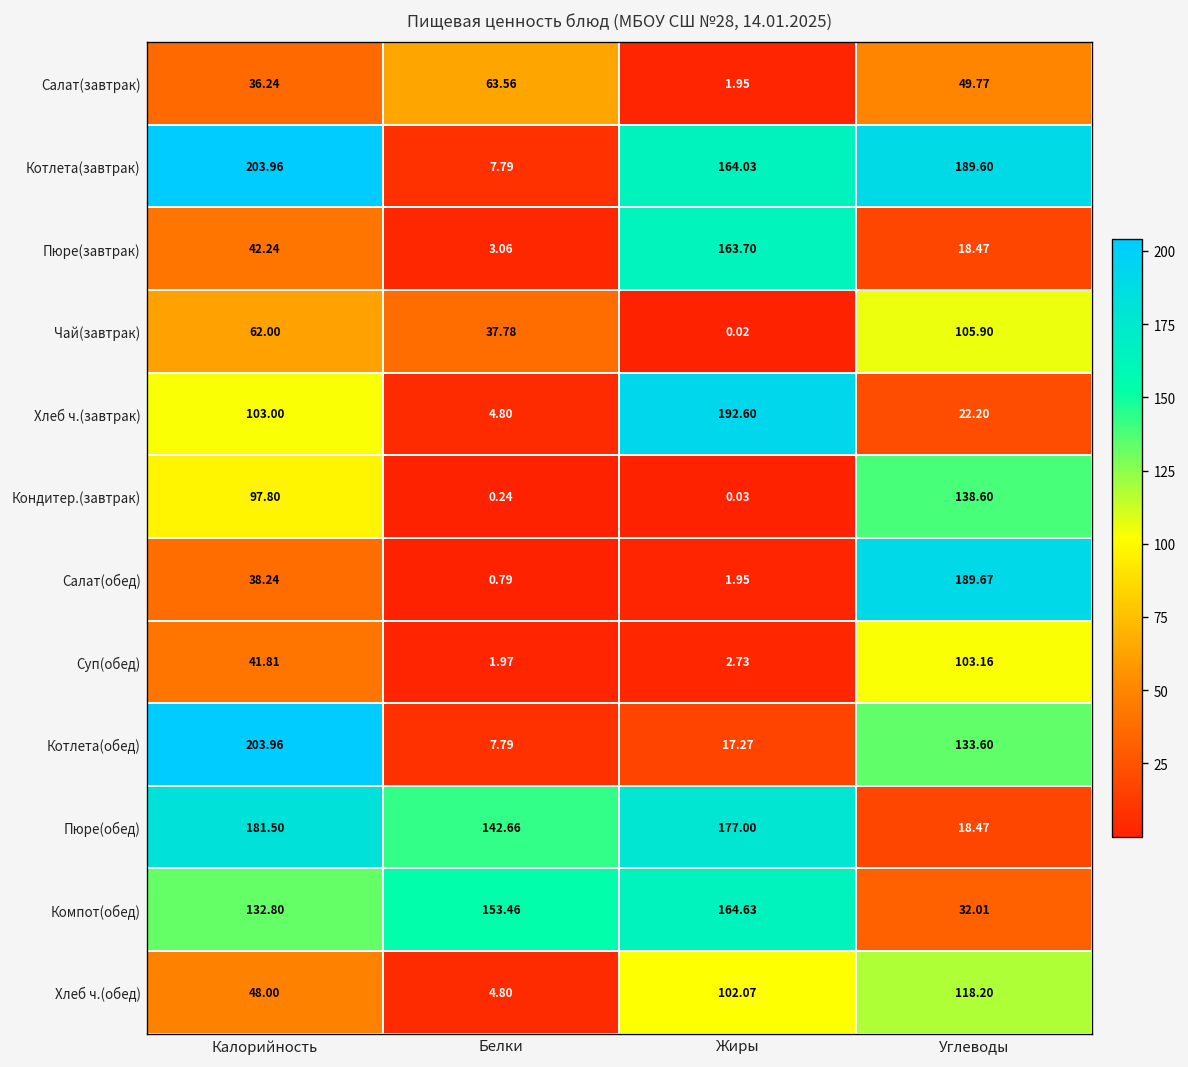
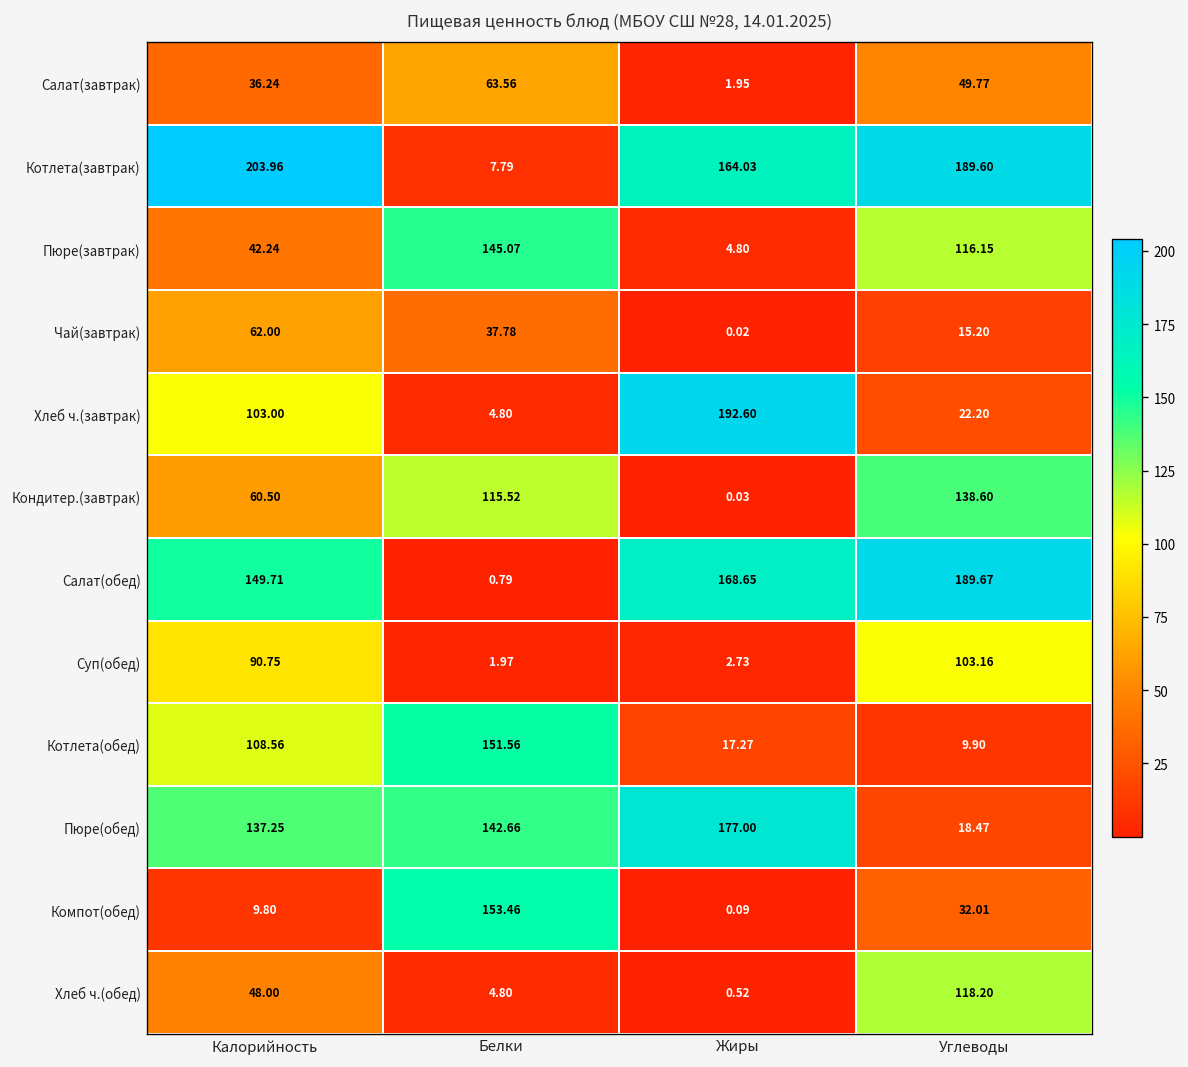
Пюре(завтрак), Белки: 3.06 -> 145.07
Пюре(завтрак), Жиры: 163.70 -> 4.80
Пюре(завтрак), Углеводы: 18.47 -> 116.15
Чай(завтрак), Углеводы: 105.90 -> 15.20
Кондитер.(завтрак), Калорийность: 97.80 -> 60.50
Кондитер.(завтрак), Белки: 0.24 -> 115.52
Салат(обед), Калорийность: 38.24 -> 149.71
Салат(обед), Жиры: 1.95 -> 168.65
Суп(обед), Калорийность: 41.81 -> 90.75
Котлета(обед), Калорийность: 203.96 -> 108.56
Котлета(обед), Белки: 7.79 -> 151.56
Котлета(обед), Углеводы: 133.60 -> 9.90
Пюре(обед), Калорийность: 181.50 -> 137.25
Компот(обед), Калорийность: 132.80 -> 9.80
Компот(обед), Жиры: 164.63 -> 0.09
Хлеб ч.(обед), Жиры: 102.07 -> 0.52
